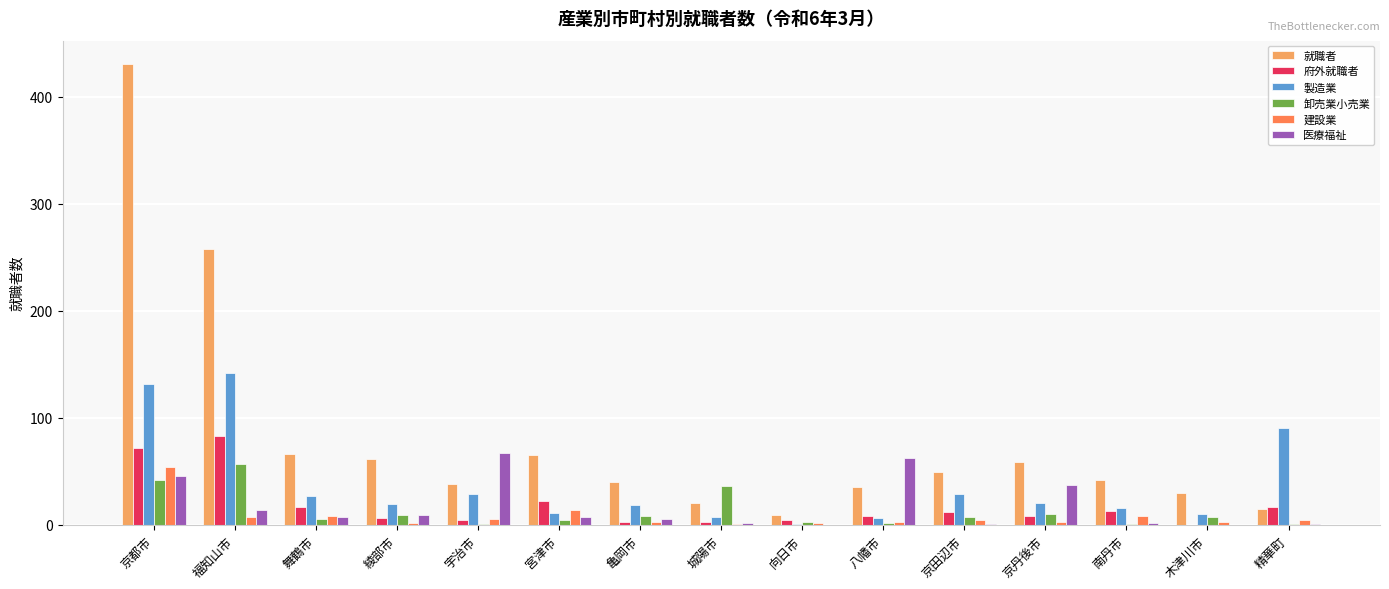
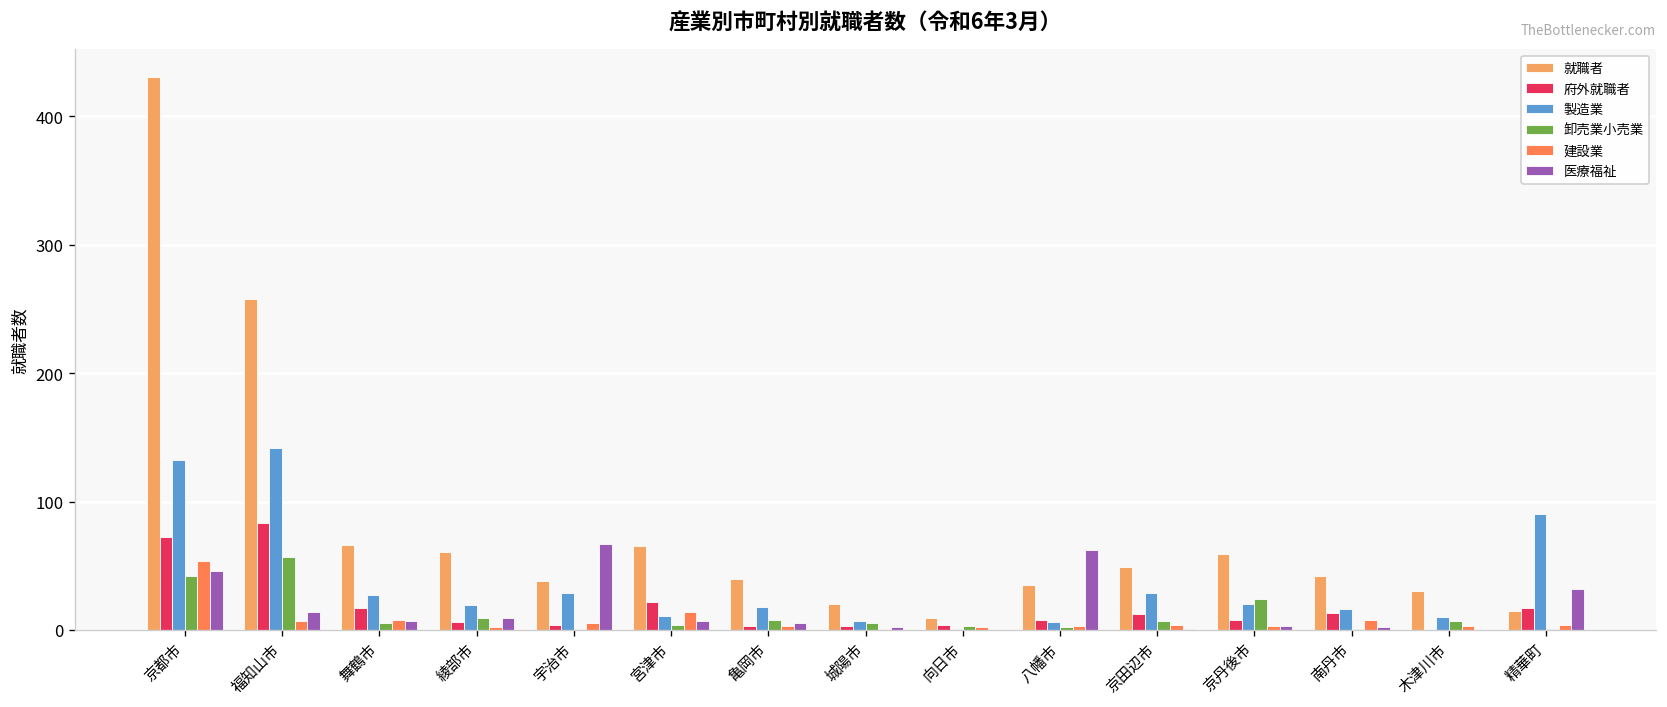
卸売業小売業, 城陽市: 36 -> 5
卸売業小売業, 京丹後市: 10 -> 24
医療福祉, 京丹後市: 37 -> 3
医療福祉, 精華町: 1 -> 32
